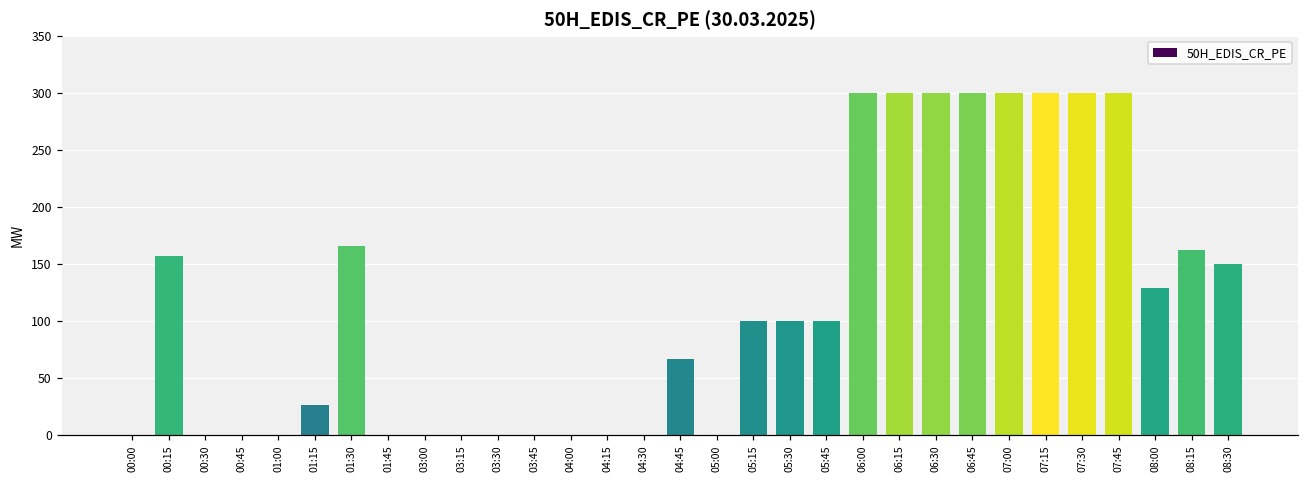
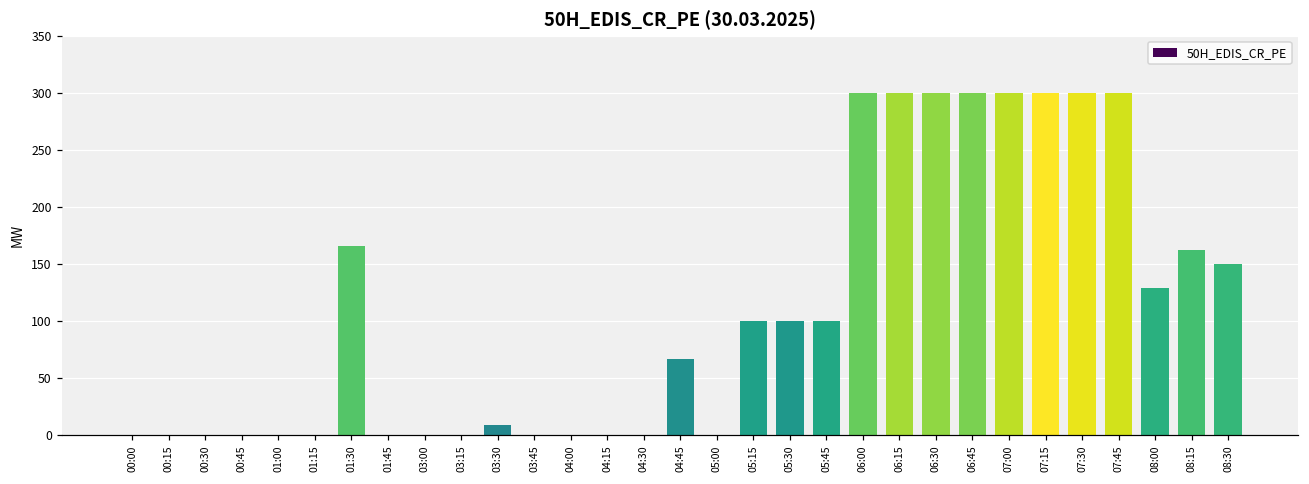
00:15: 157 -> 0
01:15: 26 -> 0
03:30: 0 -> 9
